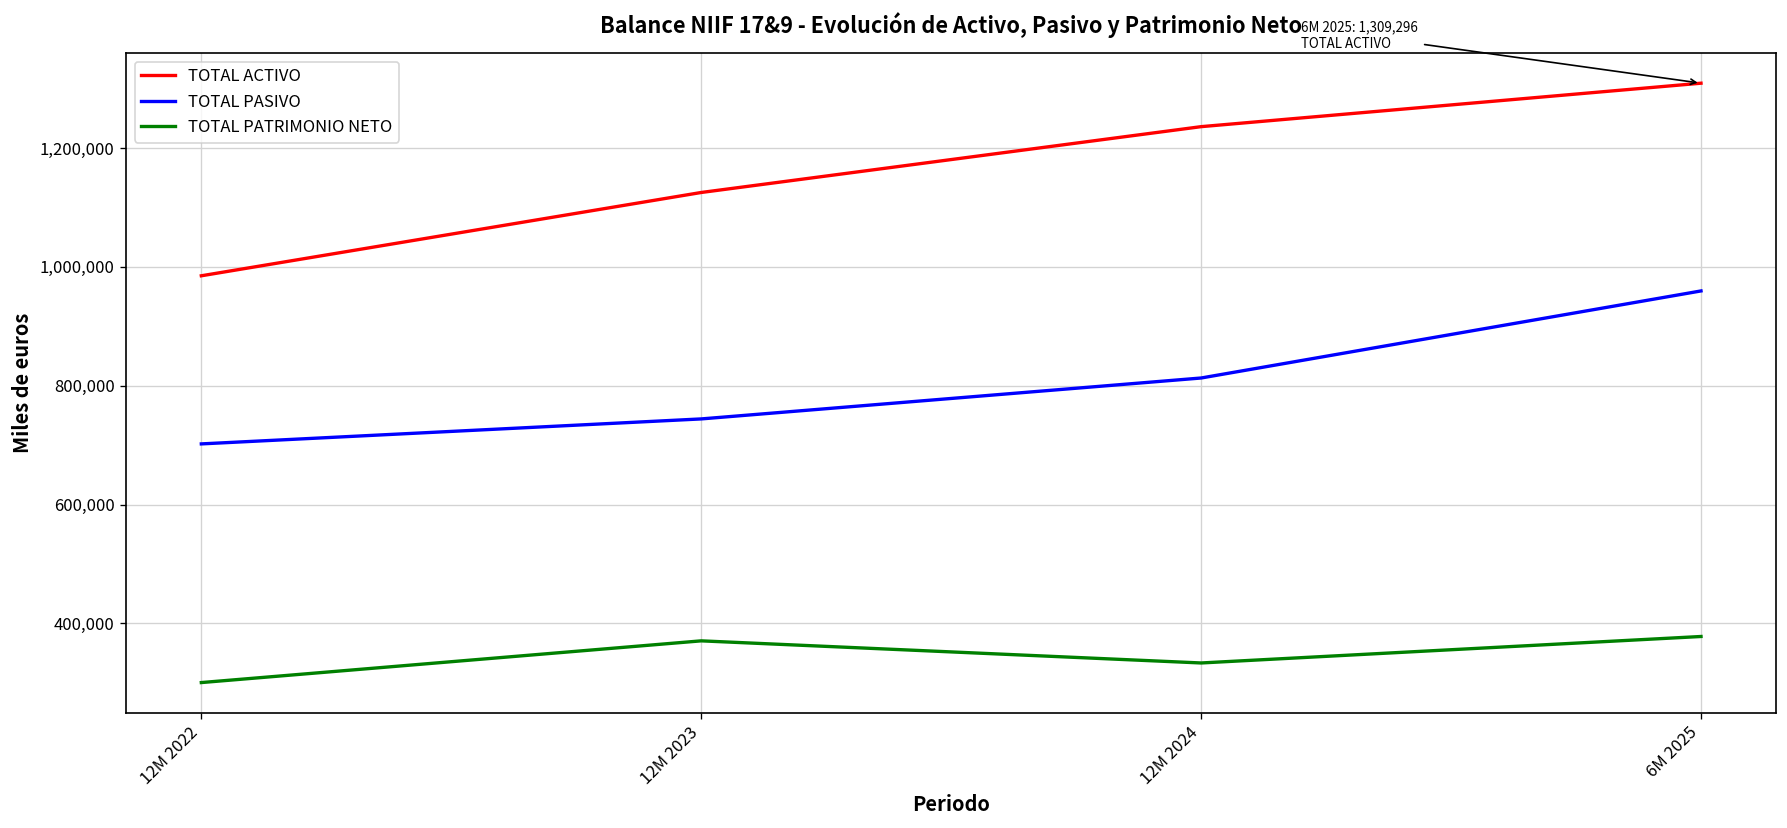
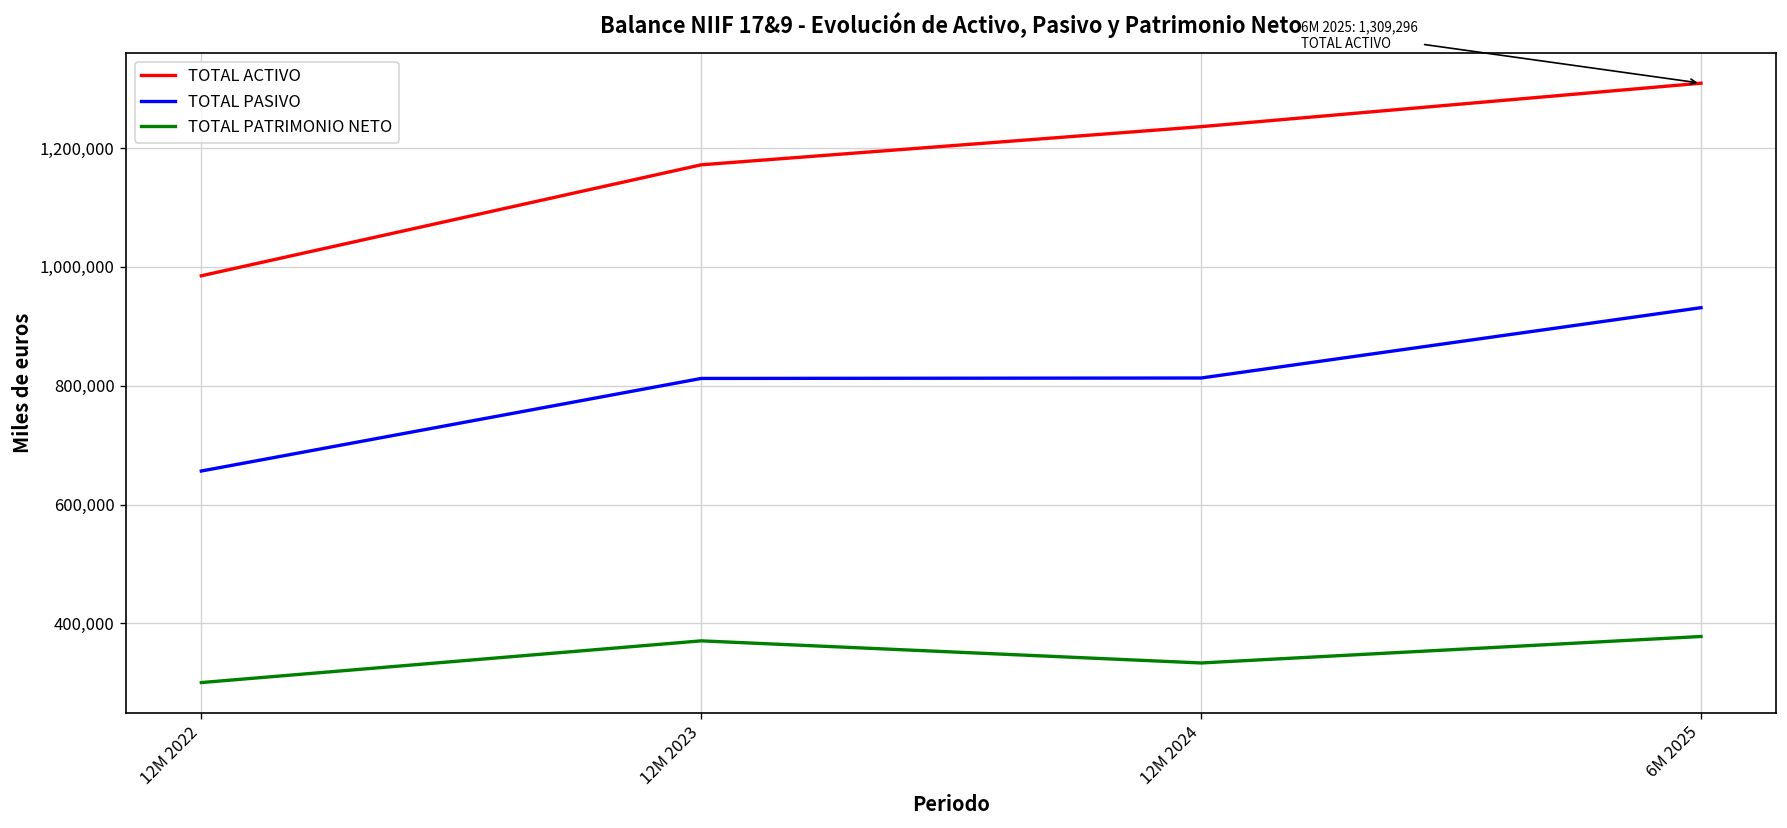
TOTAL PASIVO, 12M 2022: 700,000 -> 660,000
TOTAL ACTIVO, 12M 2023: 1,130,000 -> 1,170,000
TOTAL PASIVO, 12M 2023: 740,000 -> 810,000
TOTAL PASIVO, 6M 2025: 960,000 -> 930,000
